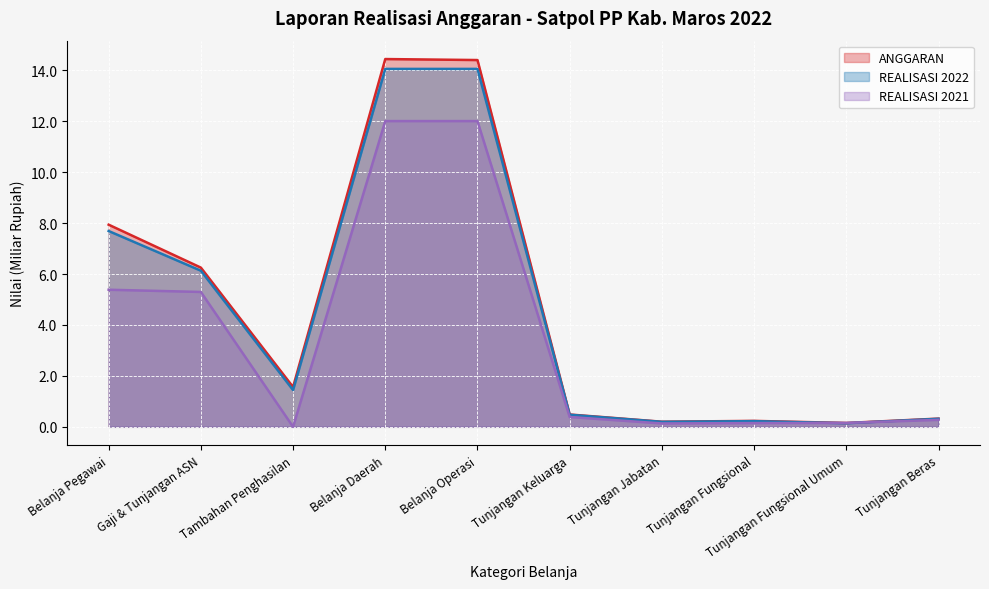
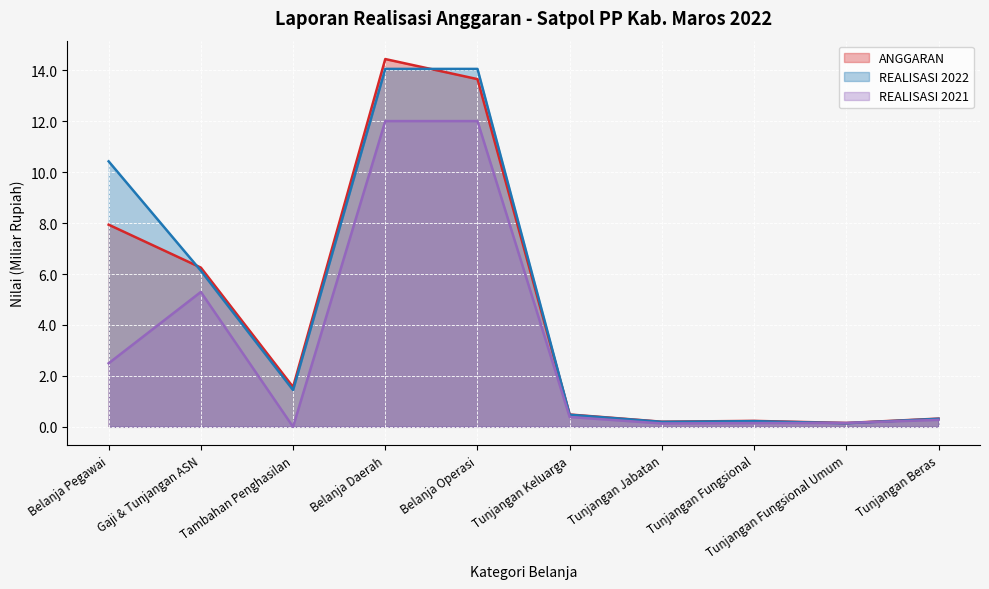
REALISASI 2022, Belanja Pegawai: 7.7 -> 10.4
REALISASI 2021, Belanja Pegawai: 5.4 -> 2.5
ANGGARAN, Belanja Operasi: 14.4 -> 13.7
